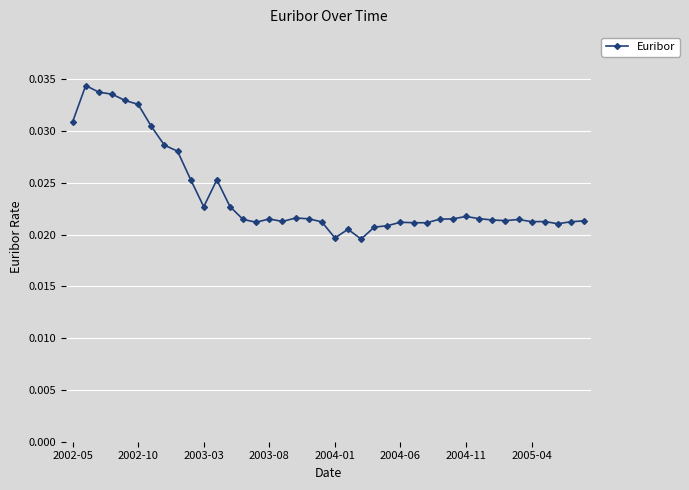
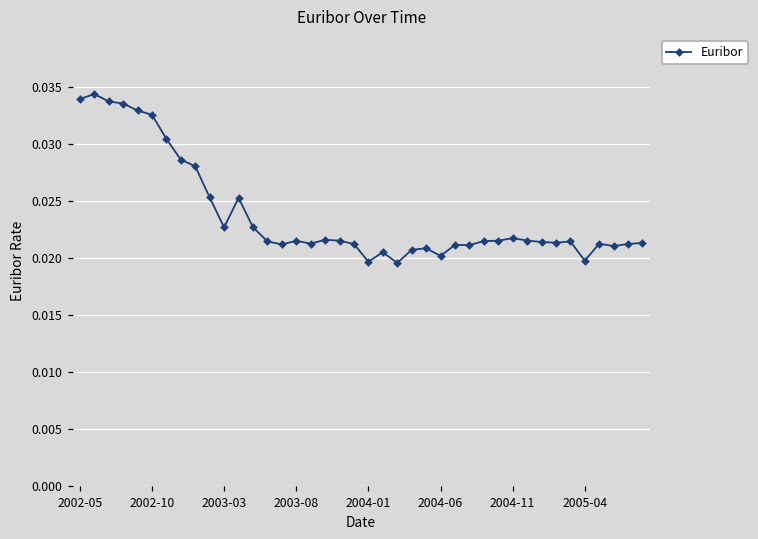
2002-05: 0.0309 -> 0.0340
2004-06: 0.0212 -> 0.0202
2005-04: 0.0213 -> 0.0198
